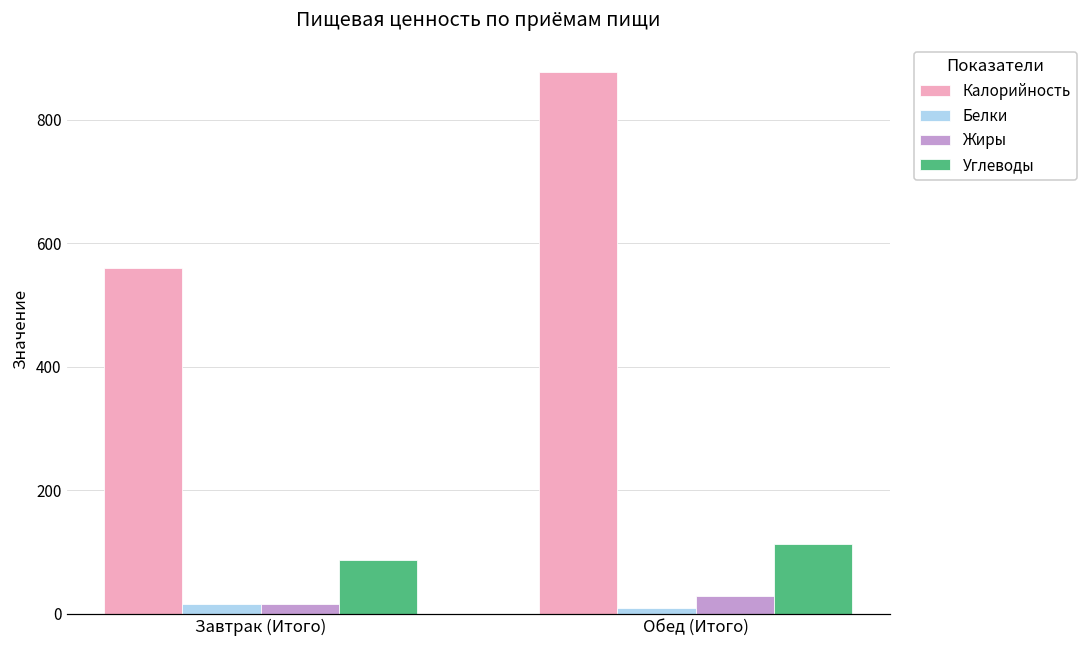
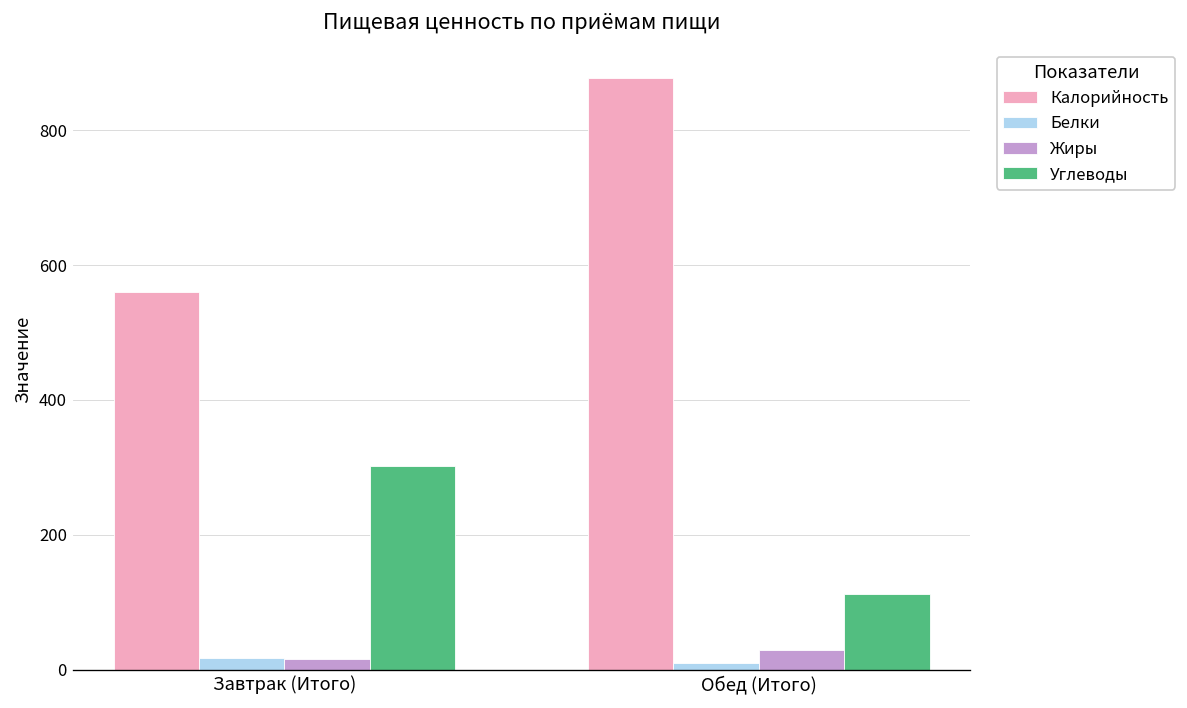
Углеводы, Завтрак (Итого): 90 -> 300
